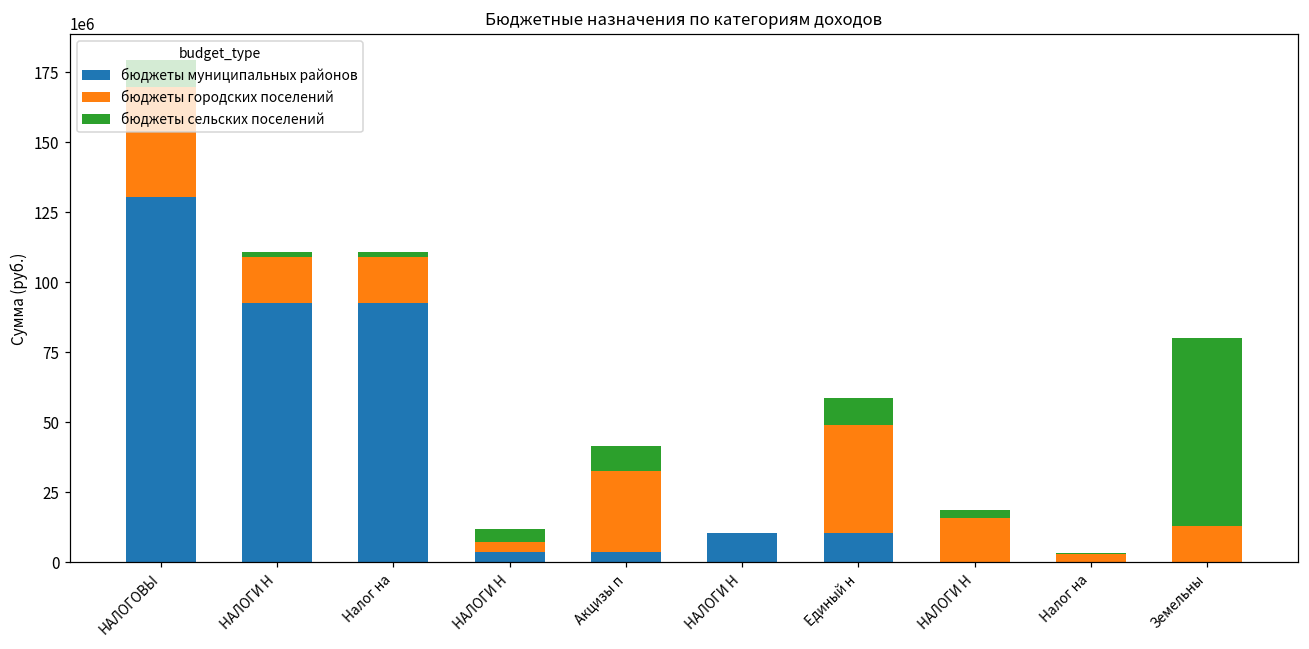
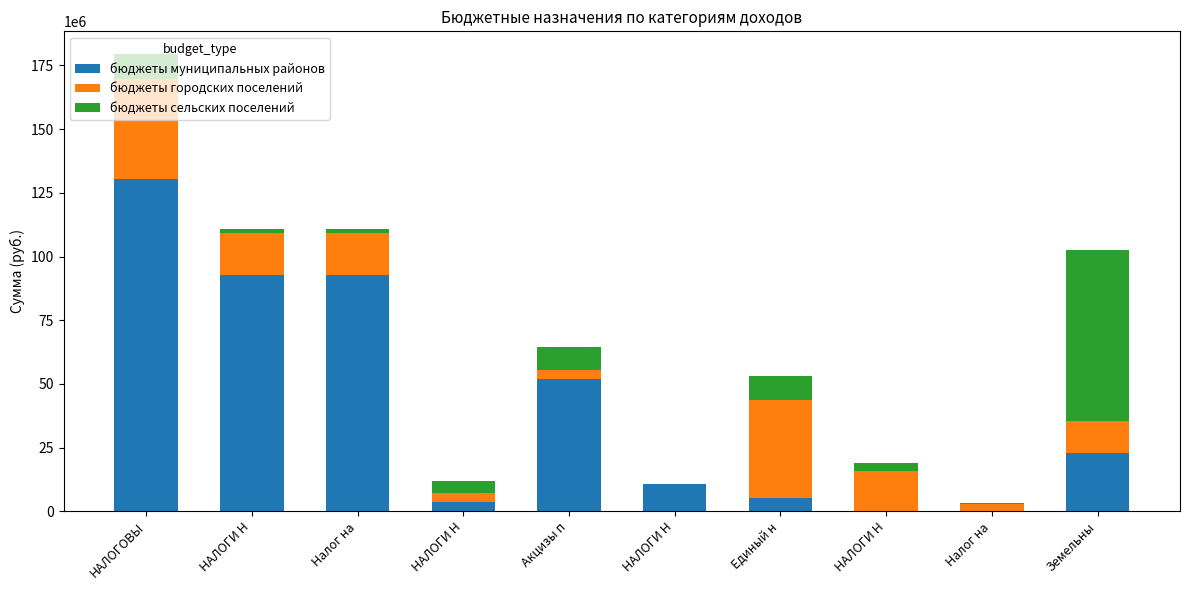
бюджеты муниципальных районов, Акцизы п: 4000000 -> 52000000
бюджеты городских поселений, Акцизы п: 29000000 -> 4000000
бюджеты муниципальных районов, Единый н: 11000000 -> 5000000
бюджеты муниципальных районов, Земельны: 0 -> 23000000
